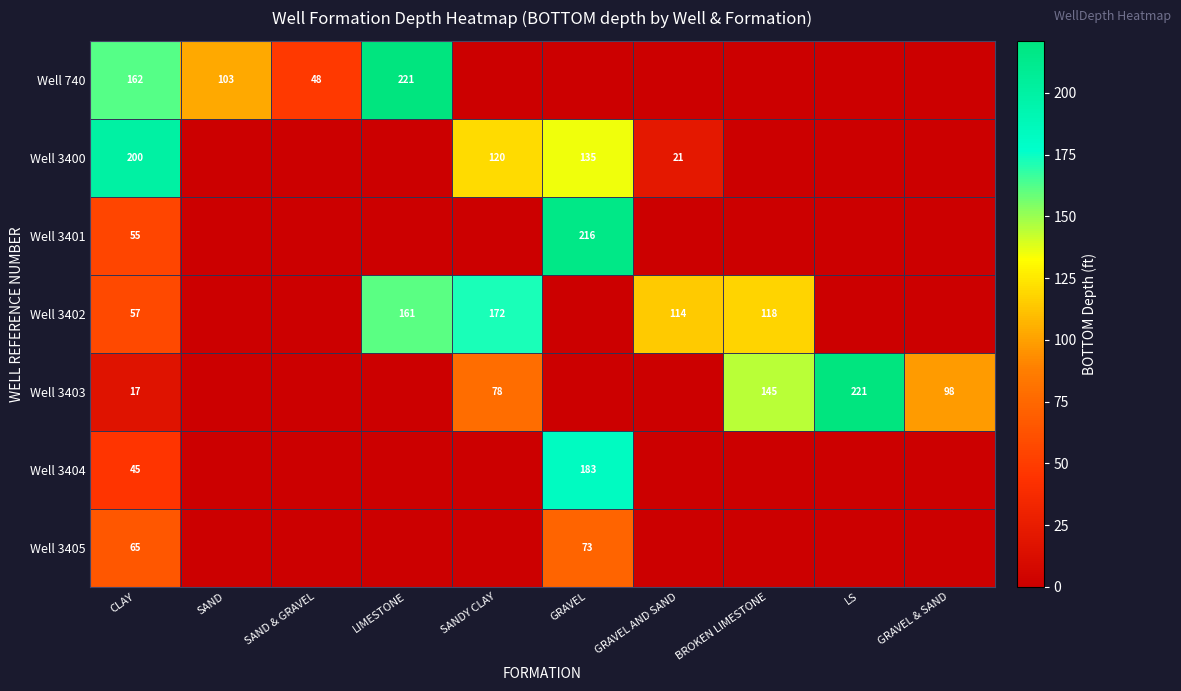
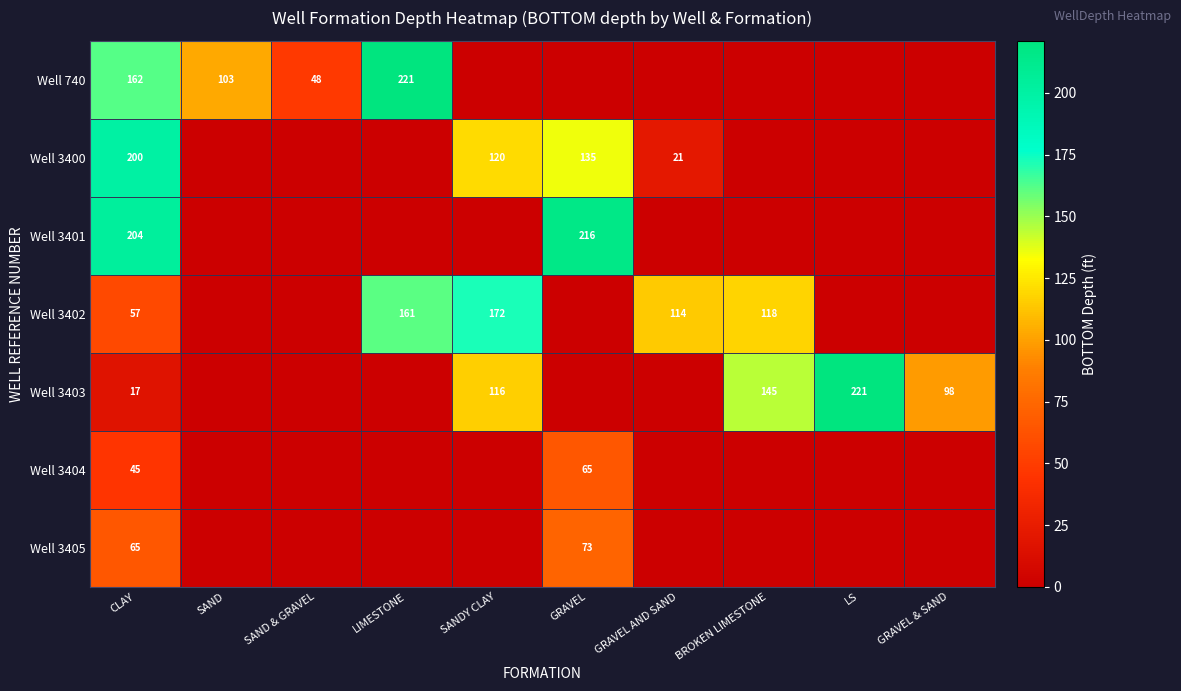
Well 3401, CLAY: 55 -> 204
Well 3403, SANDY CLAY: 78 -> 116
Well 3404, GRAVEL: 183 -> 65
